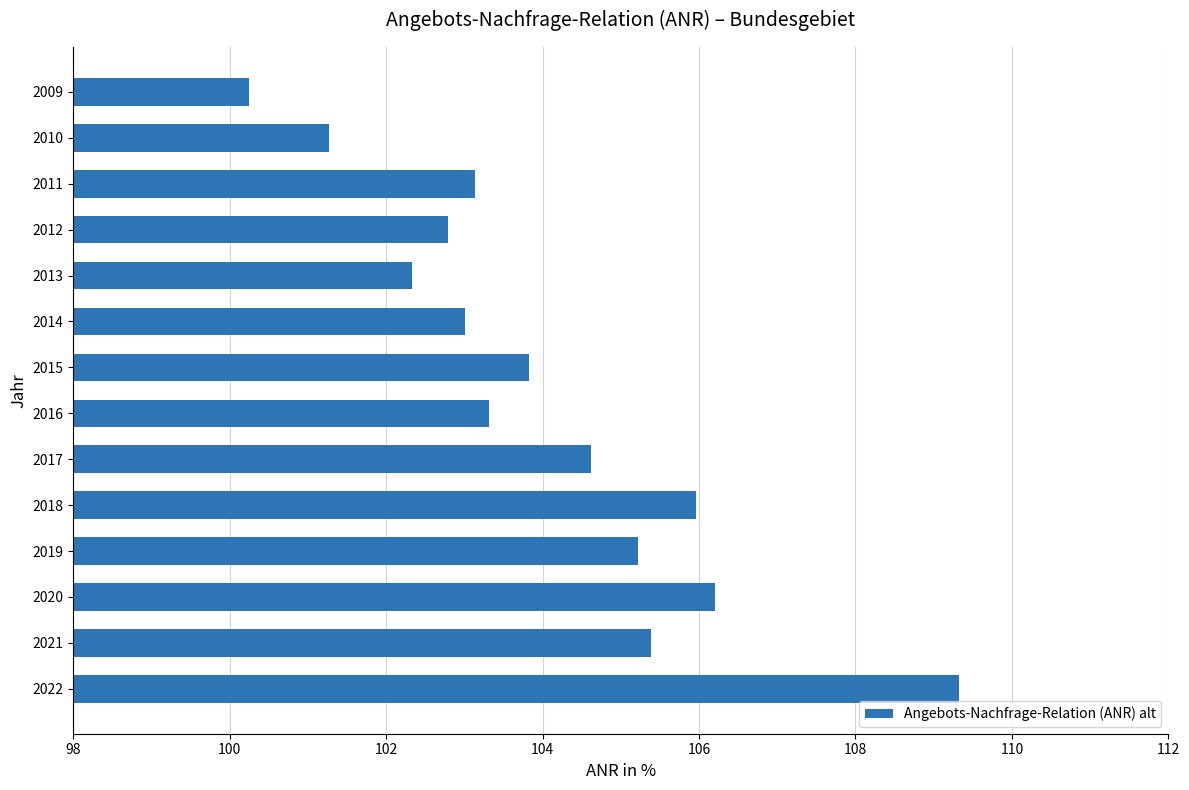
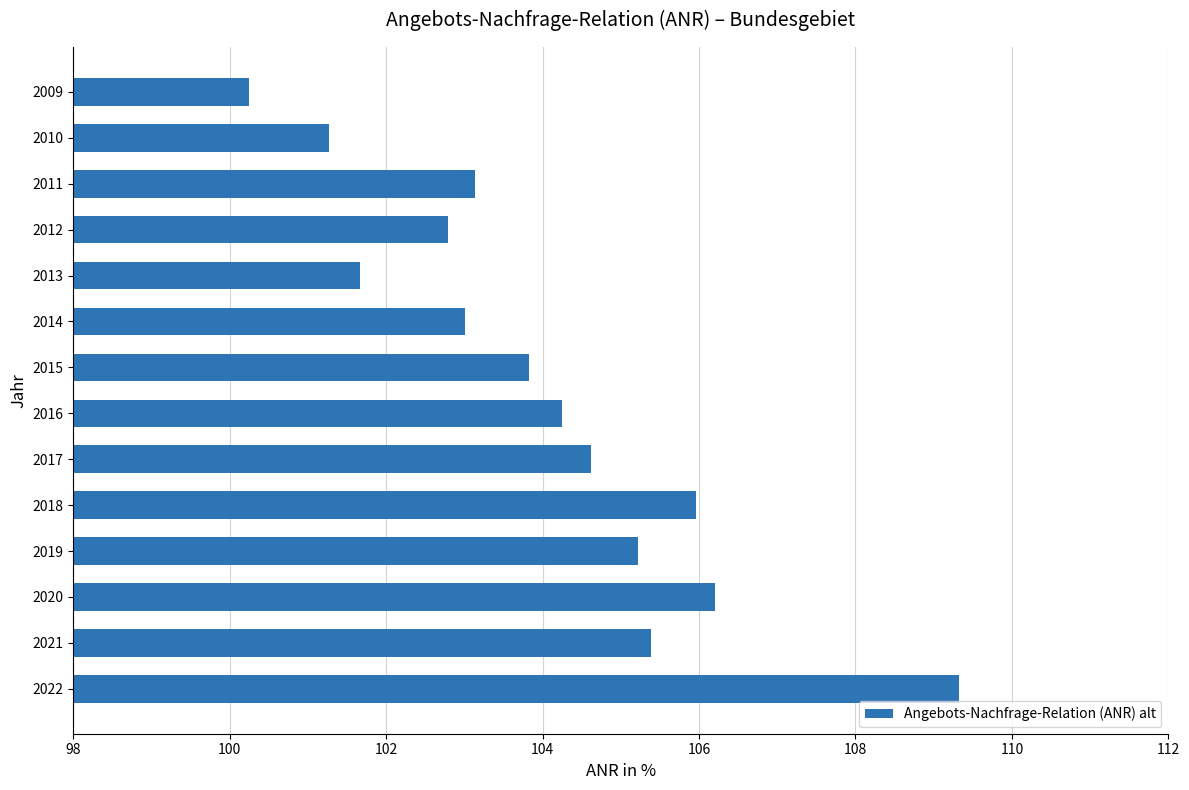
2013: 102.3 -> 101.7
2016: 103.3 -> 104.3
